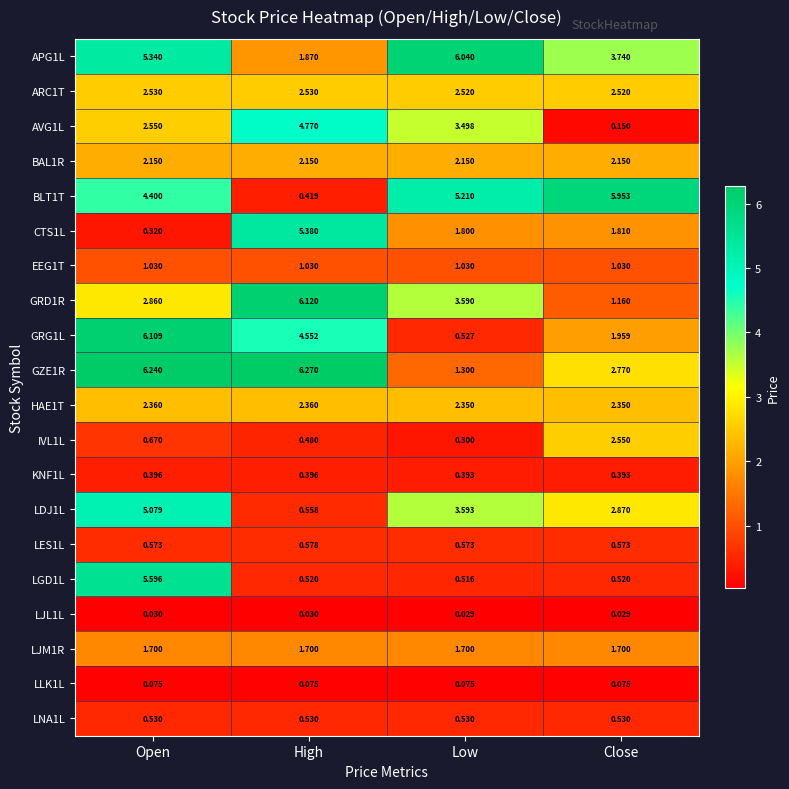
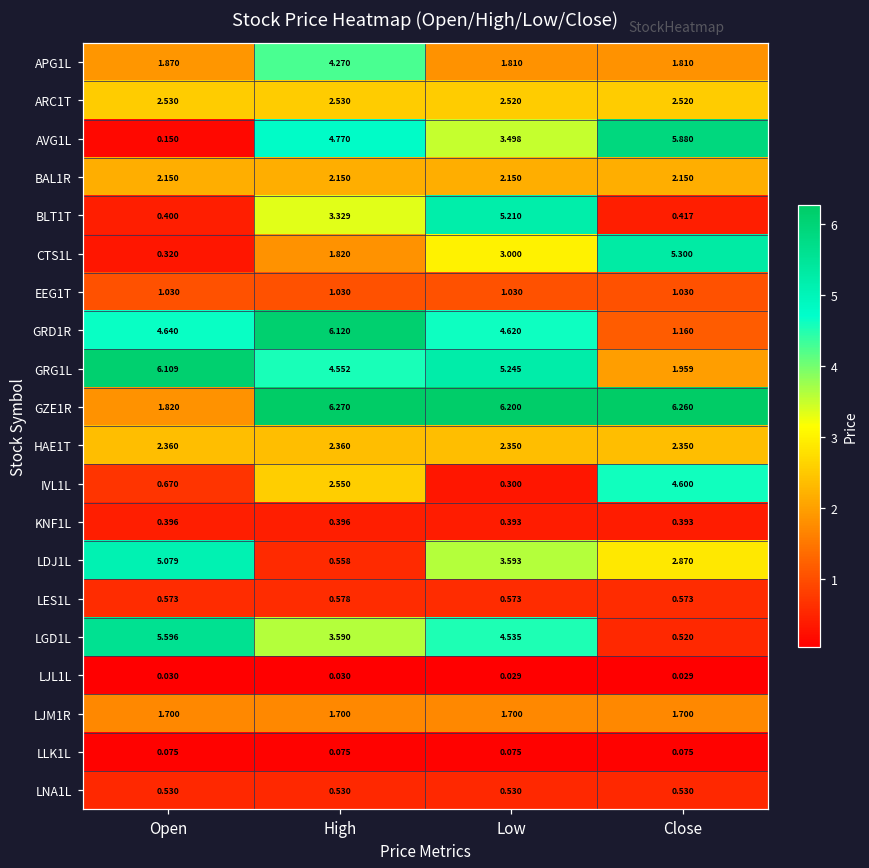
APG1L, Open: 5.340 -> 1.870
APG1L, High: 1.870 -> 4.270
APG1L, Low: 6.040 -> 1.810
APG1L, Close: 3.740 -> 1.810
AVG1L, Open: 2.550 -> 0.150
AVG1L, Close: 0.150 -> 5.880
BLT1T, Open: 4.400 -> 0.400
BLT1T, High: 0.419 -> 3.329
BLT1T, Close: 5.953 -> 0.417
CTS1L, High: 5.380 -> 1.820
CTS1L, Low: 1.800 -> 3.000
CTS1L, Close: 1.810 -> 5.300
GRD1R, Open: 2.860 -> 4.640
GRD1R, Low: 3.590 -> 4.620
GRG1L, Low: 0.527 -> 5.245
GZE1R, Open: 6.240 -> 1.820
GZE1R, Low: 1.300 -> 6.200
GZE1R, Close: 2.770 -> 6.260
IVL1L, High: 0.480 -> 2.550
IVL1L, Close: 2.550 -> 4.600
LGD1L, High: 0.520 -> 3.590
LGD1L, Low: 0.516 -> 4.535
